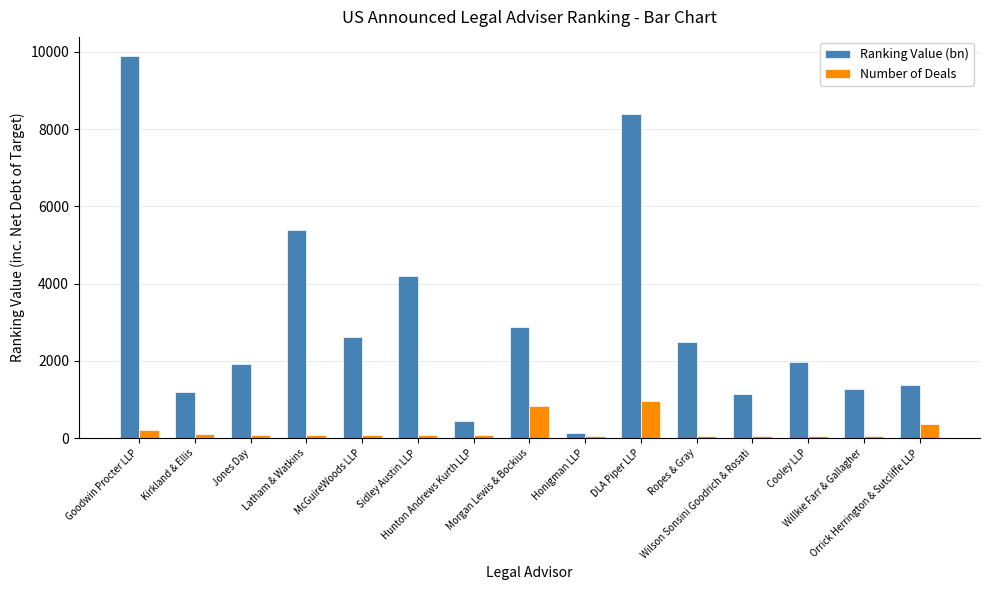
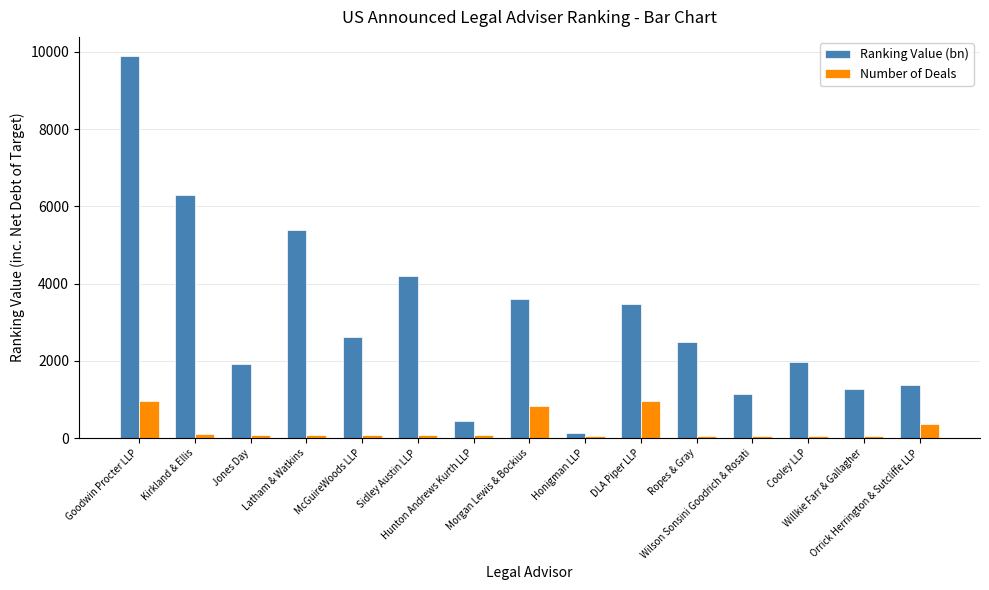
Number of Deals, Goodwin Procter LLP: 200 -> 1000
Ranking Value (bn), Kirkland & Ellis: 1200 -> 6300
Ranking Value (bn), Morgan Lewis & Bockius: 2900 -> 3600
Ranking Value (bn), DLA Piper LLP: 8400 -> 3500
